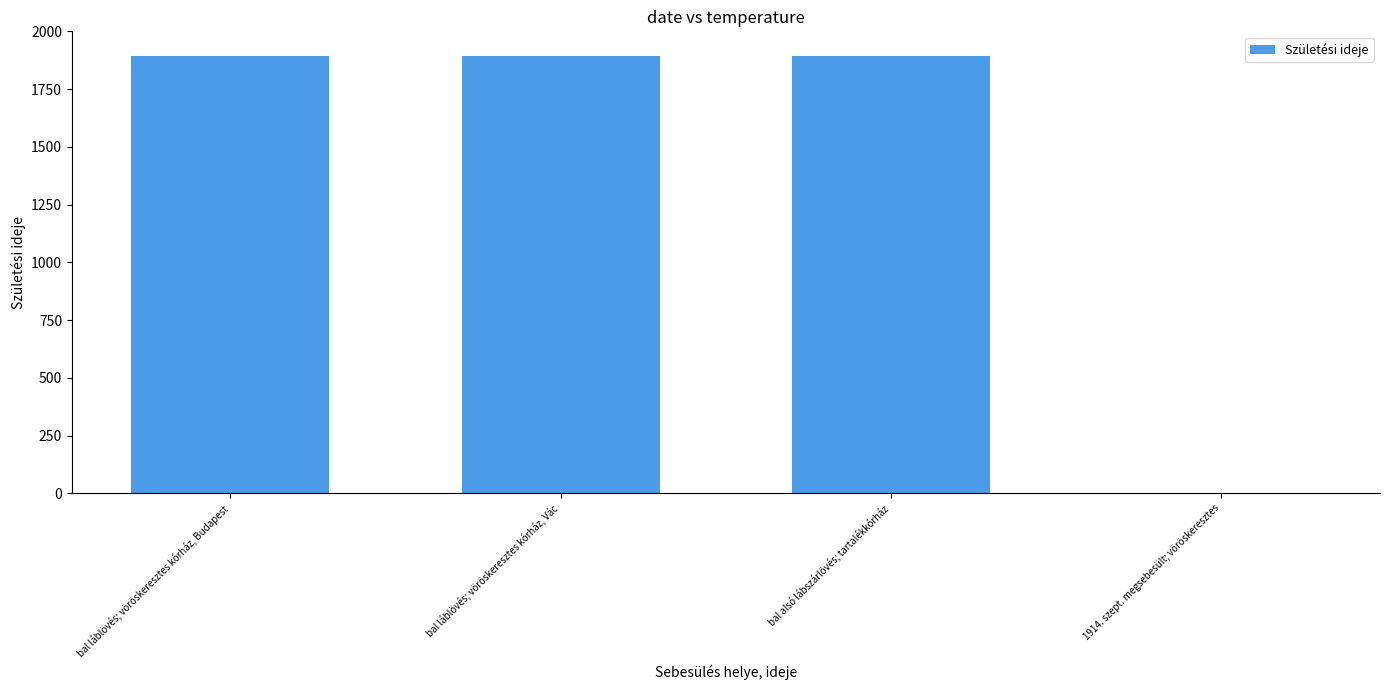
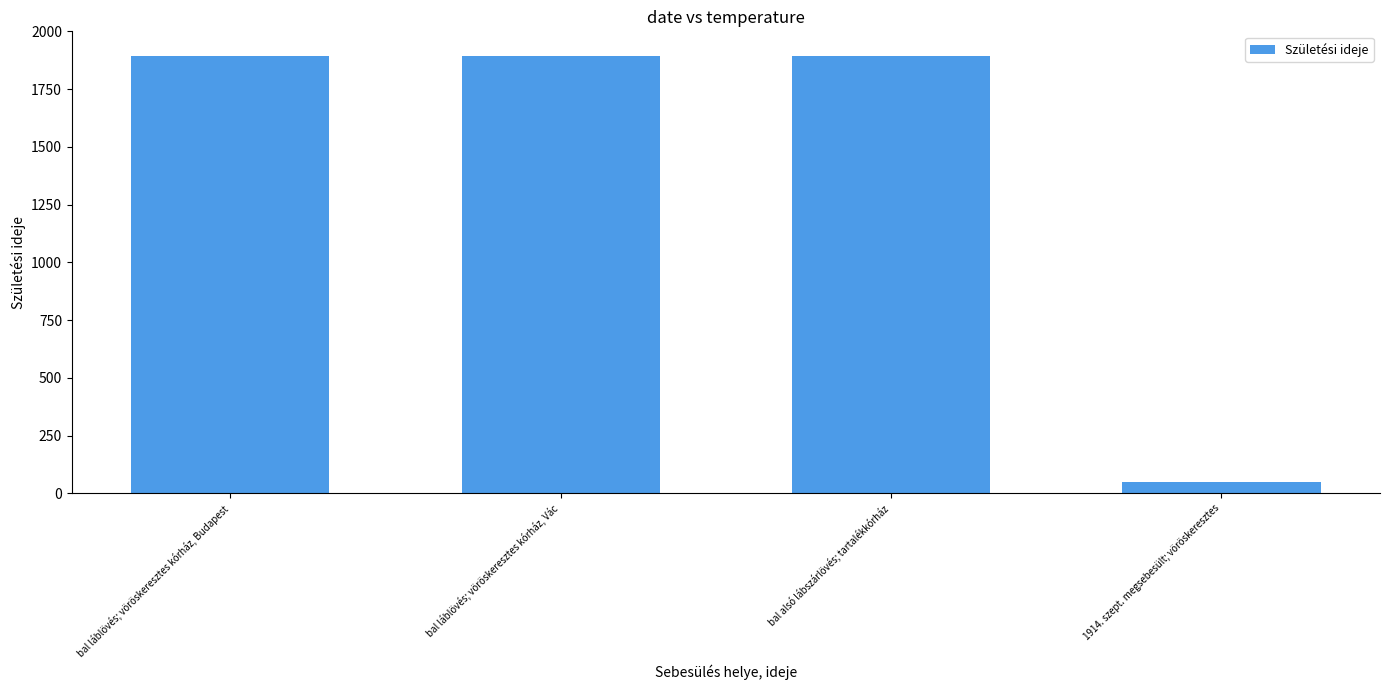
1914. szept. megsebesült; vöröskeresztes: 0 -> 50
